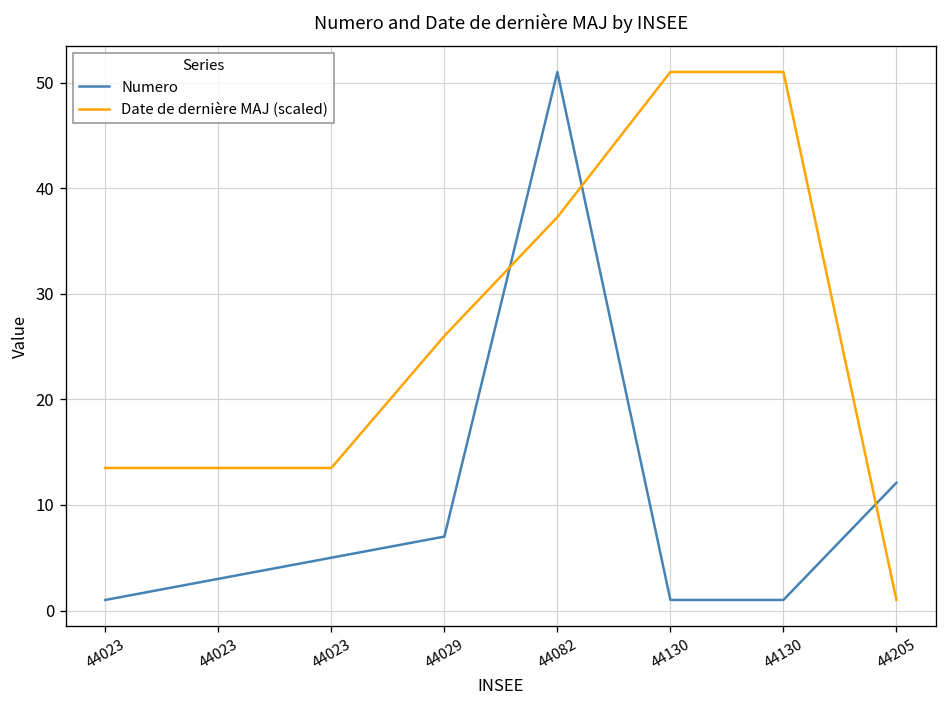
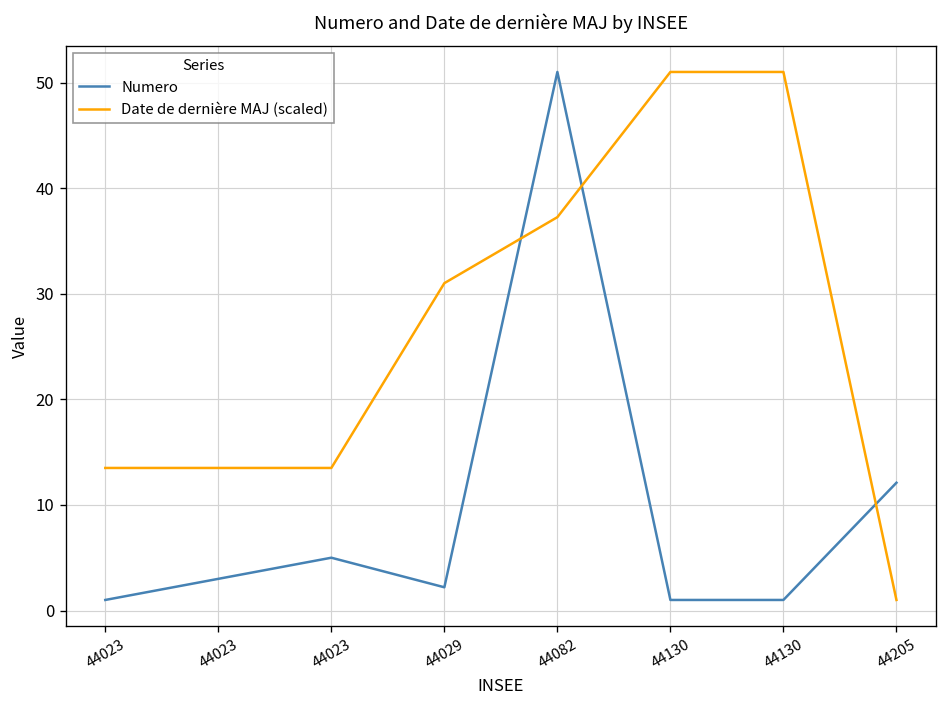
Numero, 44029: 7 -> 2
Date de dernière MAJ (scaled), 44029: 26 -> 31
